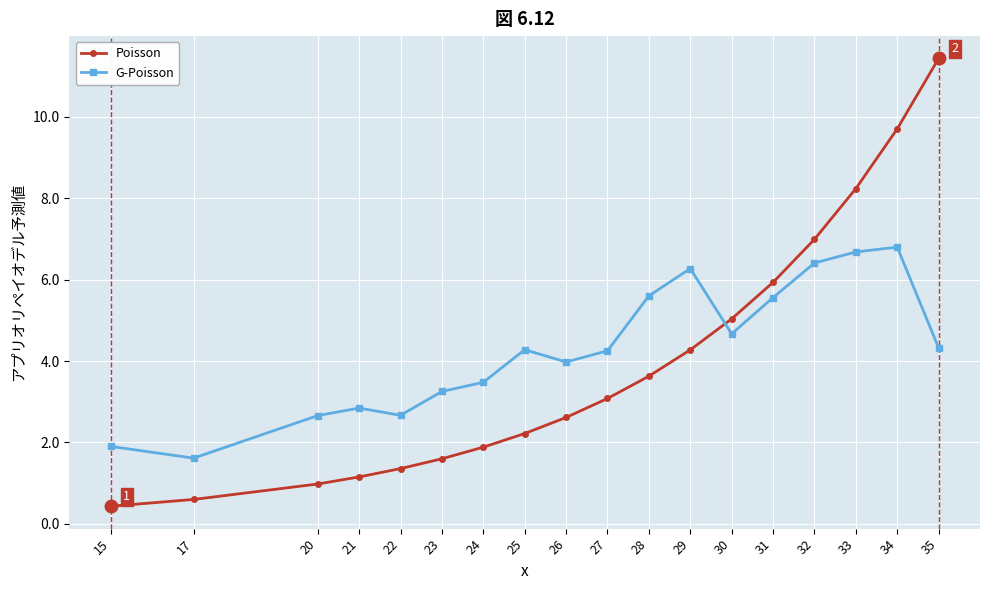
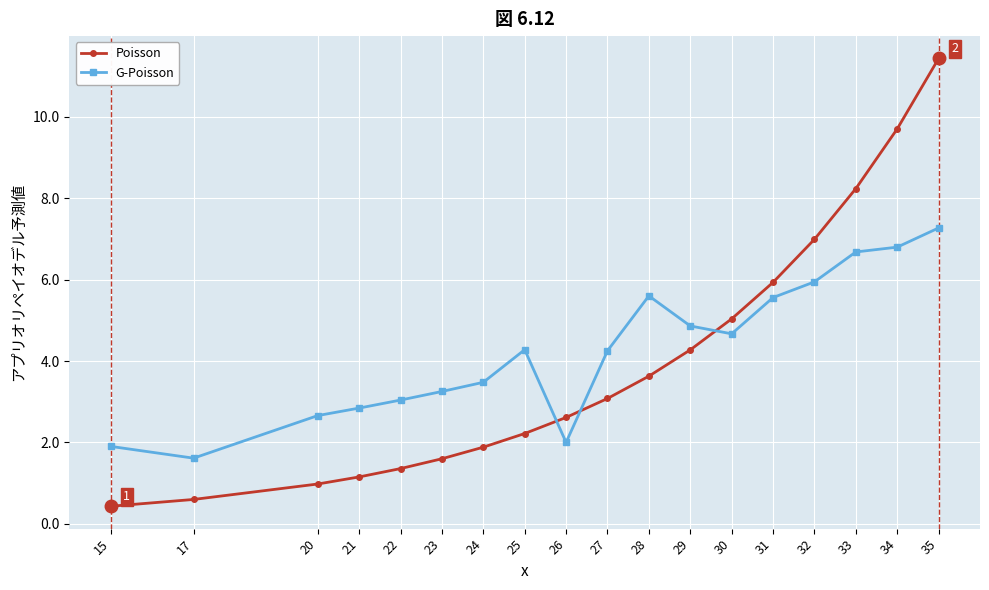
G-Poisson, 22: 2.7 -> 3.0
G-Poisson, 26: 4.0 -> 2.0
G-Poisson, 29: 6.3 -> 4.9
G-Poisson, 32: 6.4 -> 5.9
G-Poisson, 35: 4.3 -> 7.3
